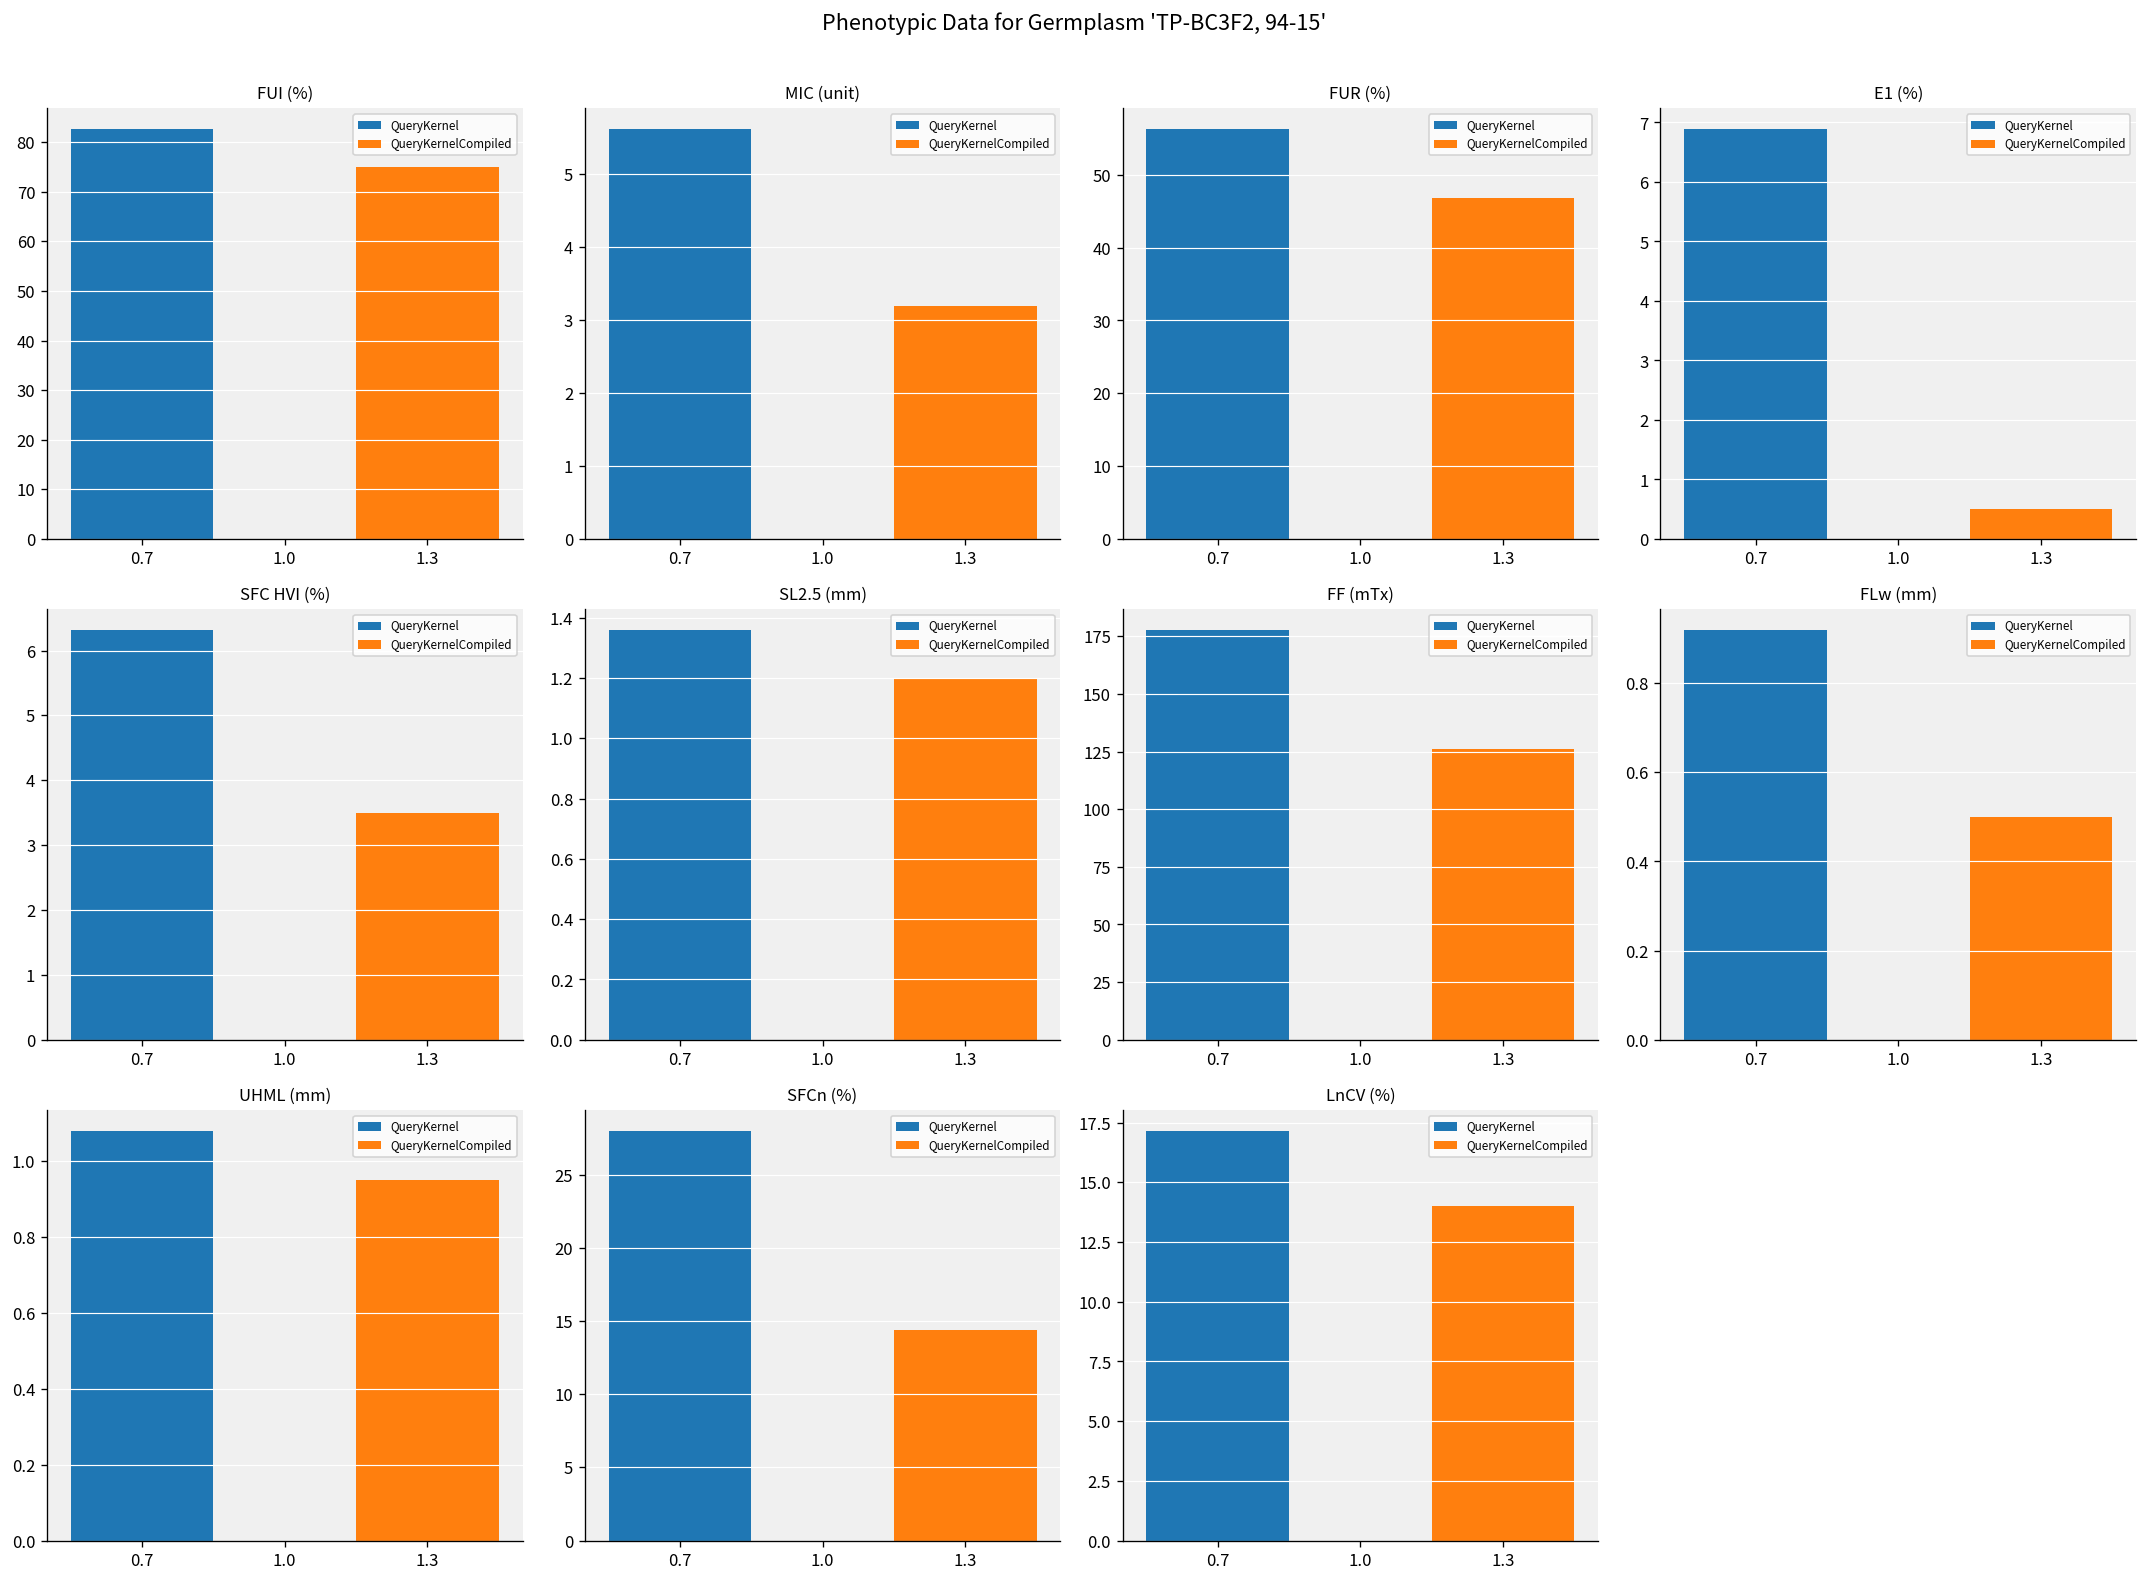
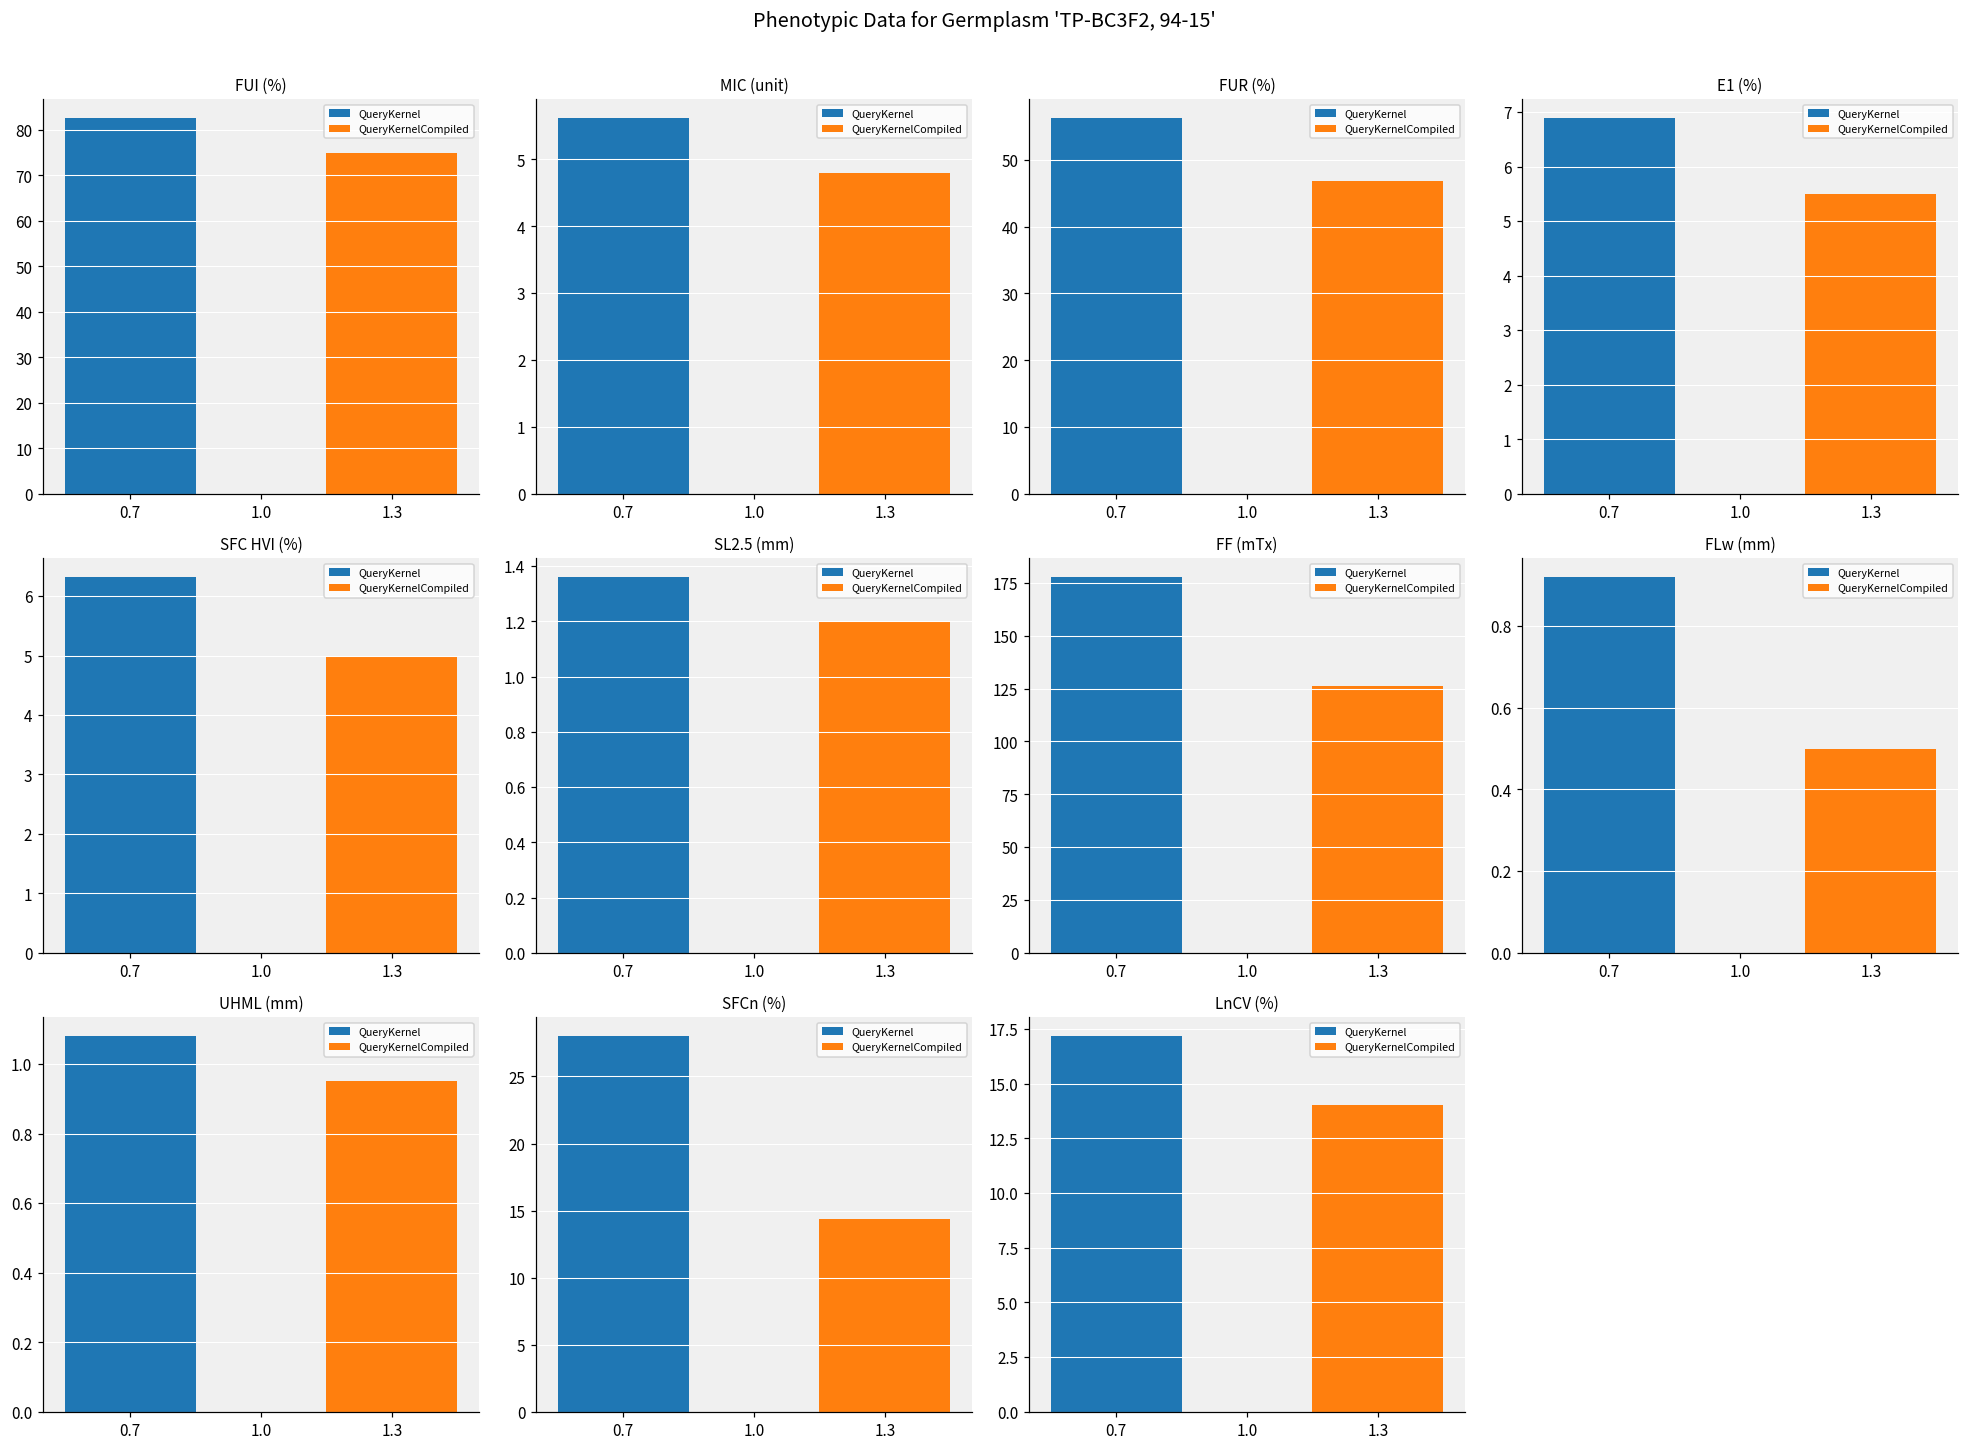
MIC (unit), 1.3: 3.2 -> 4.8
E1 (%), 1.3: 0.5 -> 5.5
SFC HVI (%), 1.3: 3.5 -> 5.0
